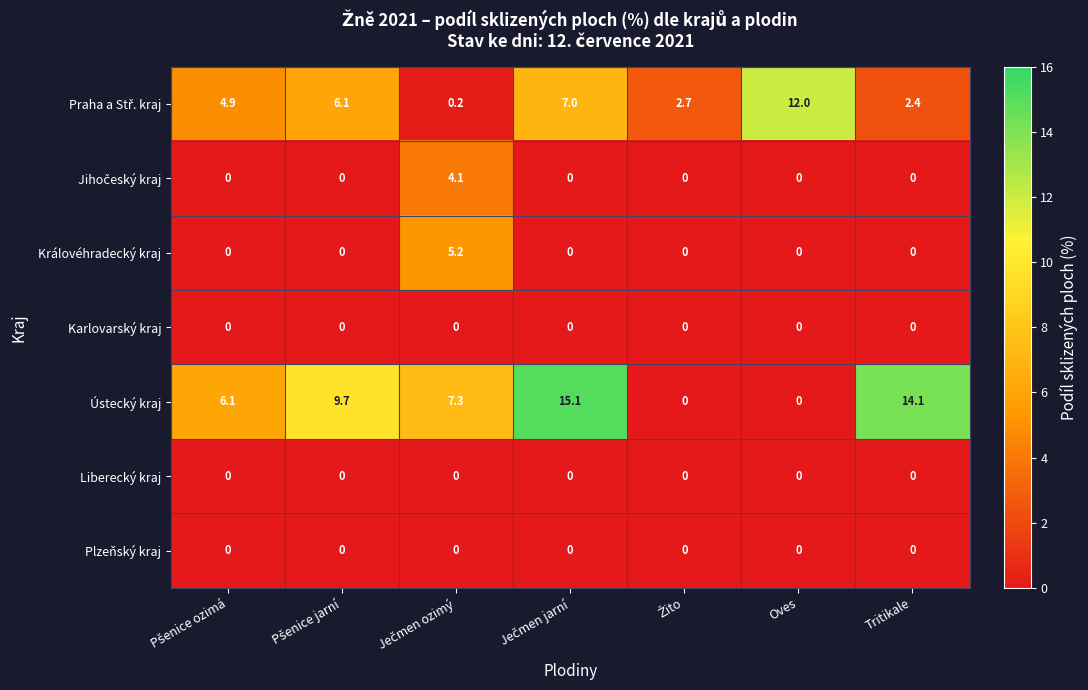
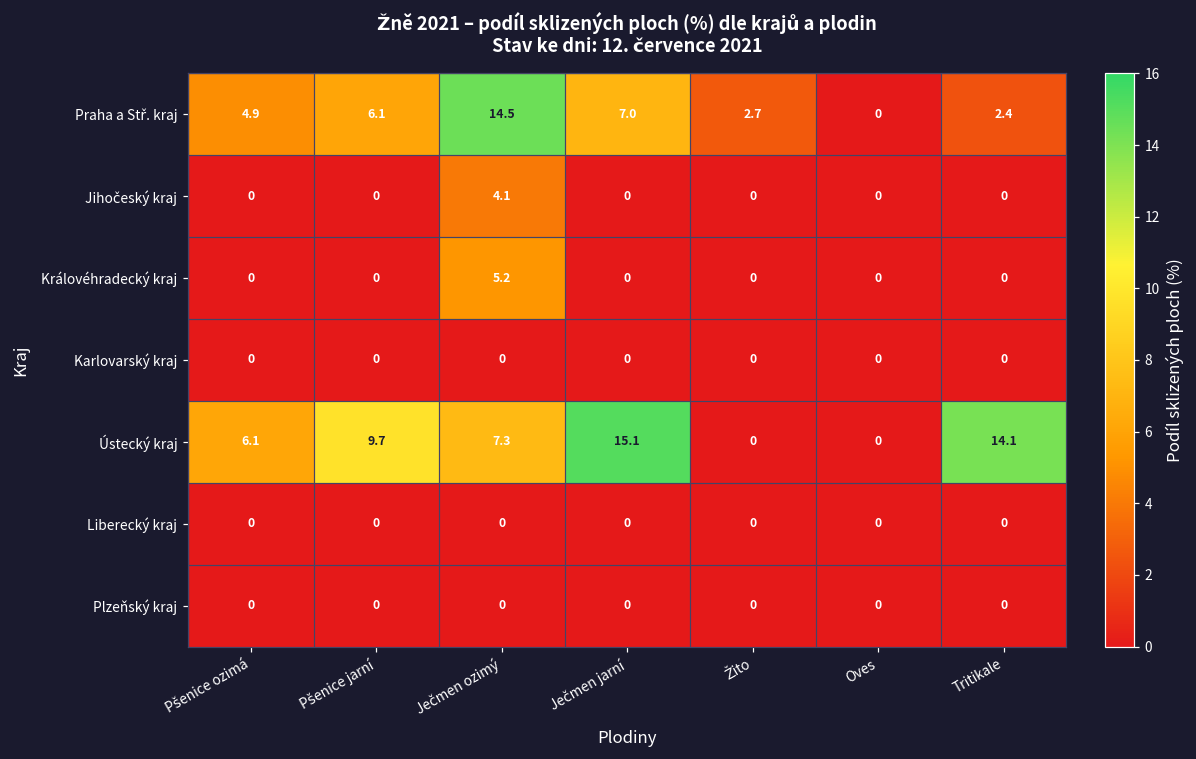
Praha a Stř. kraj, Ječmen ozimý: 0.2 -> 14.5
Praha a Stř. kraj, Oves: 12.0 -> 0
